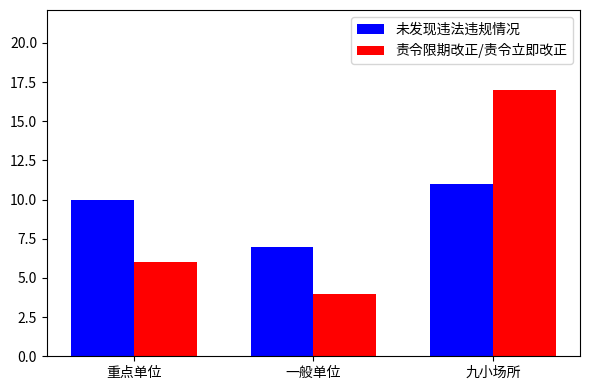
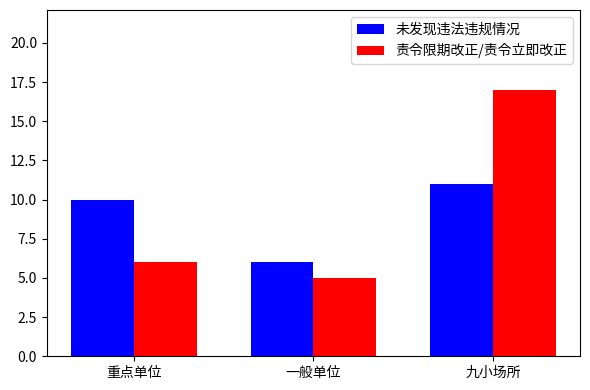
未发现违法违规情况, 一般单位: 7 -> 6
责令限期改正/责令立即改正, 一般单位: 4 -> 5
